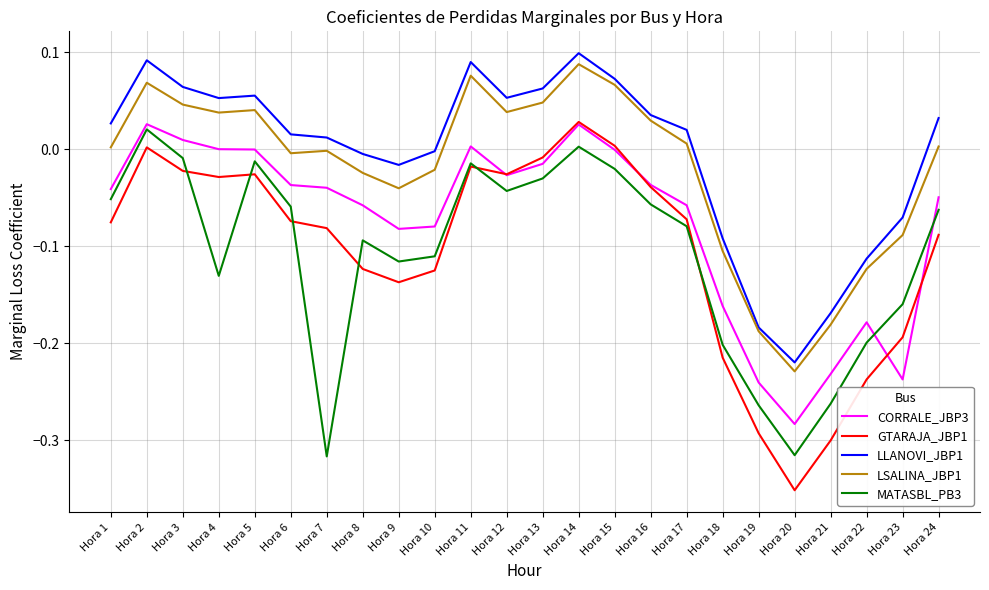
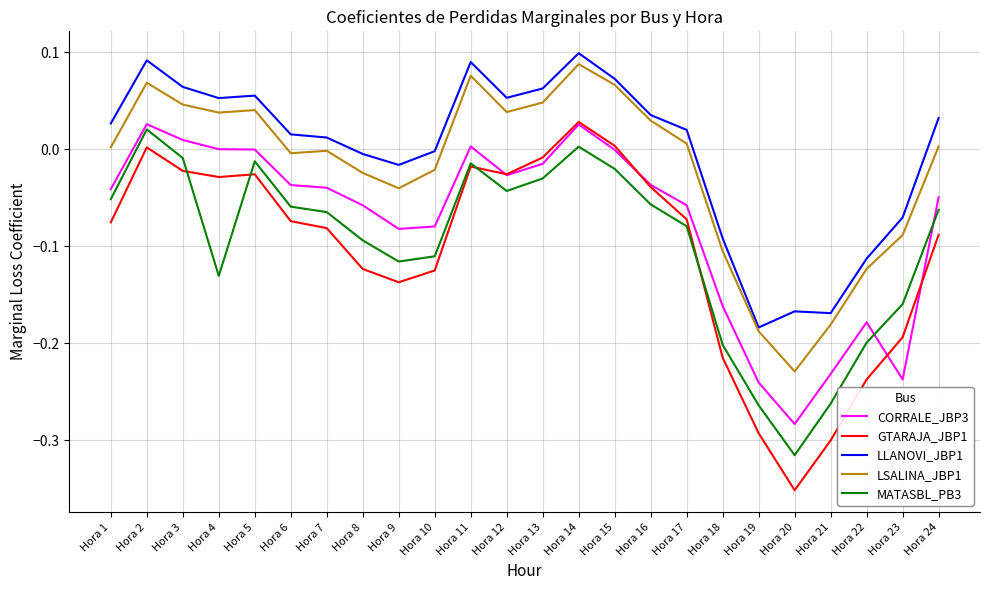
MATASBL_PB3, Hora 7: -0.32 -> -0.06
LLANOVI_JBP1, Hora 20: -0.22 -> -0.17
